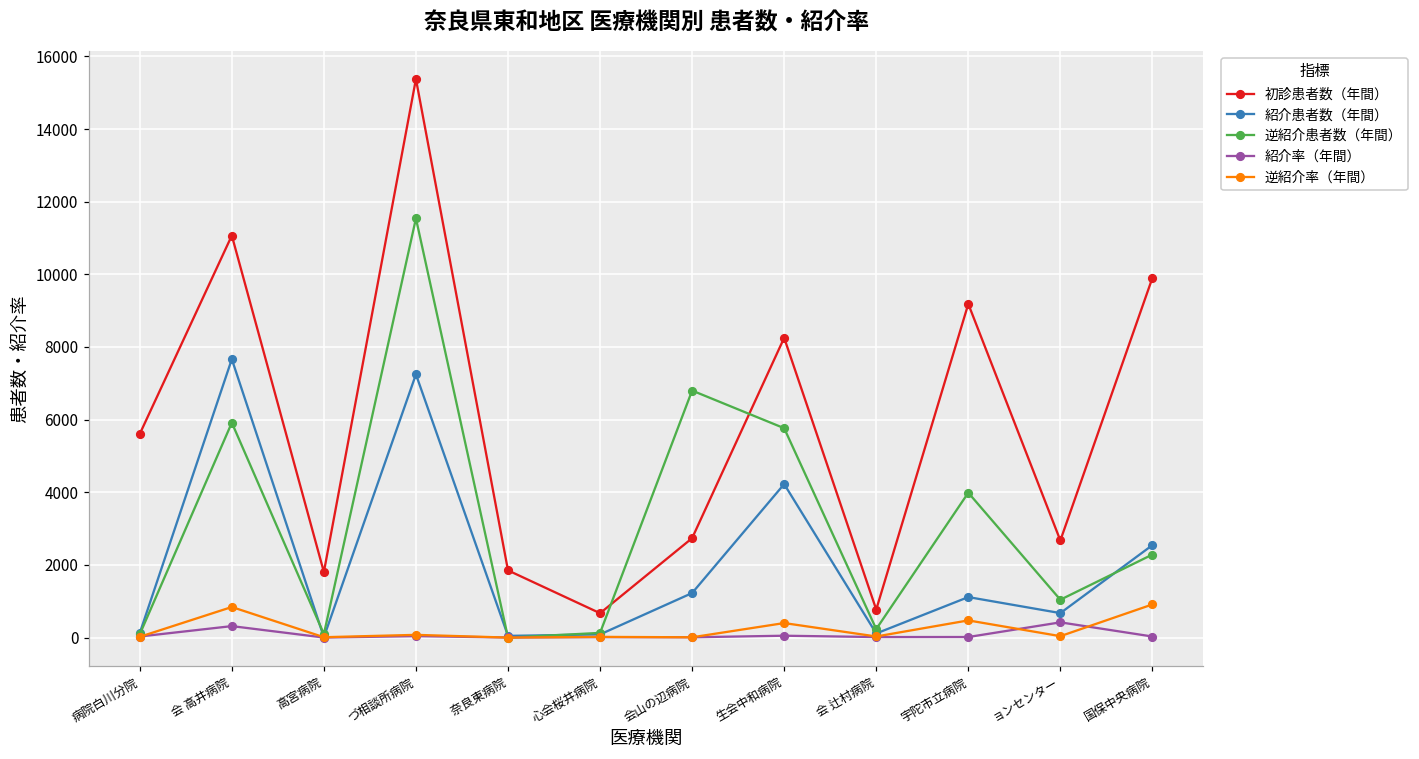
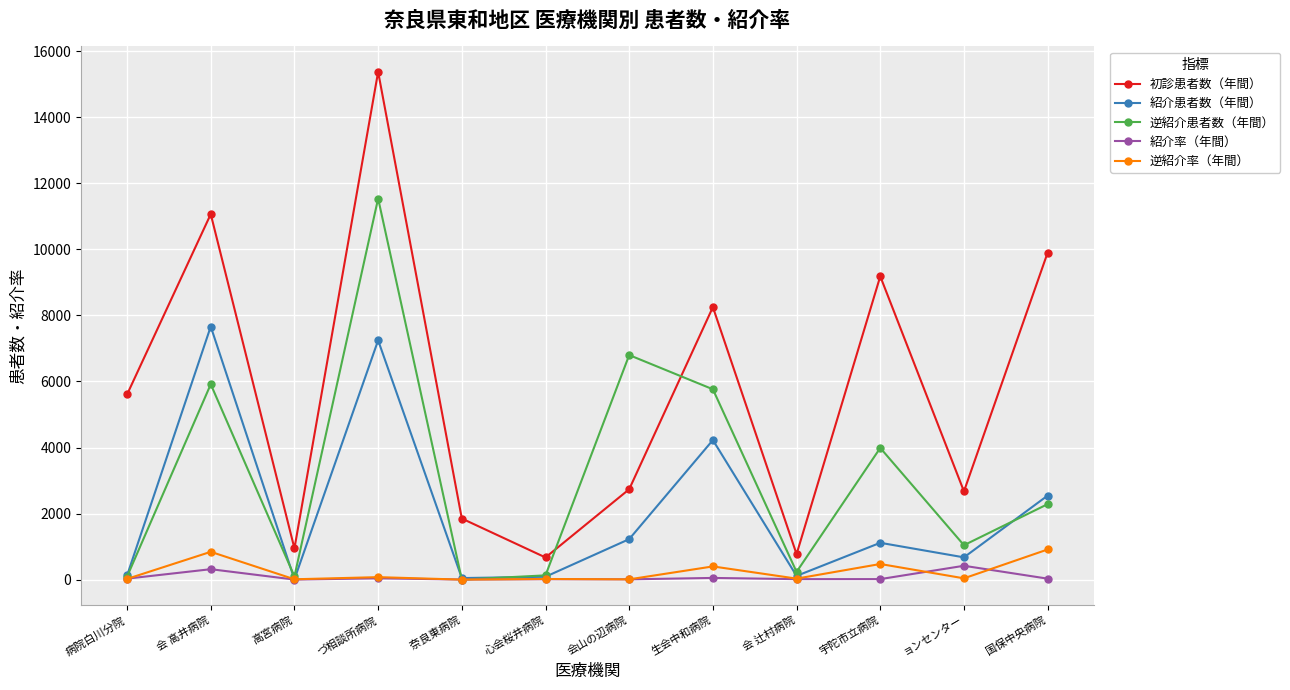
初診患者数（年間）, 高宮病院: 1800 -> 900
